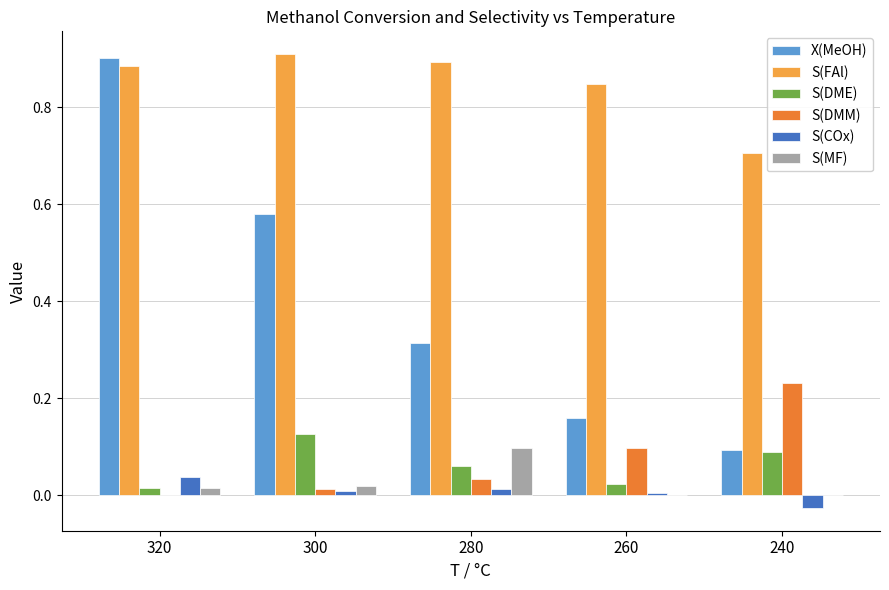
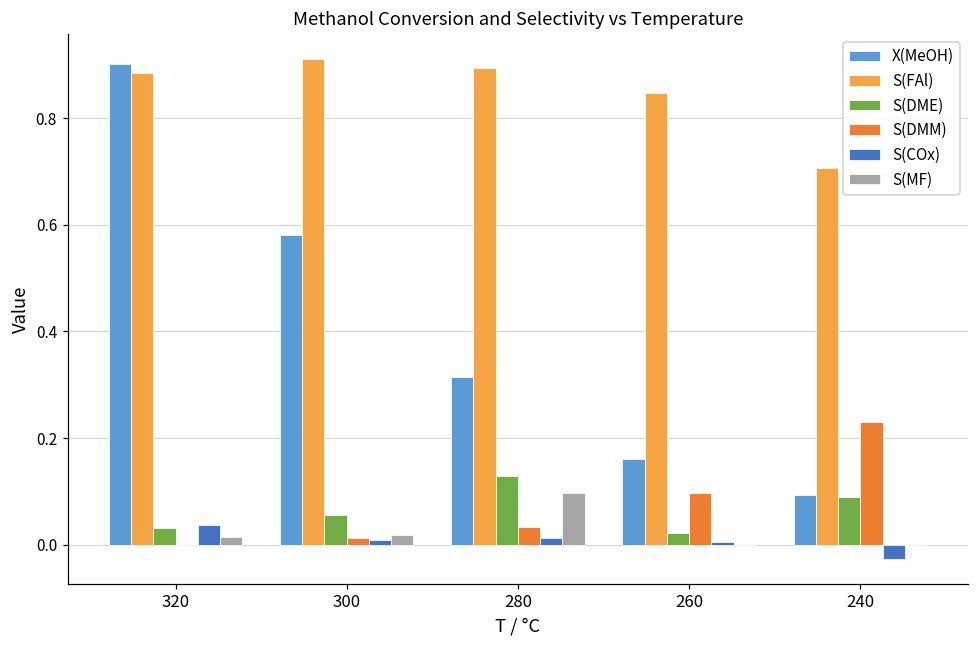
S(DME), 320: 0.01 -> 0.03
S(DME), 300: 0.13 -> 0.06
S(DME), 280: 0.06 -> 0.13
